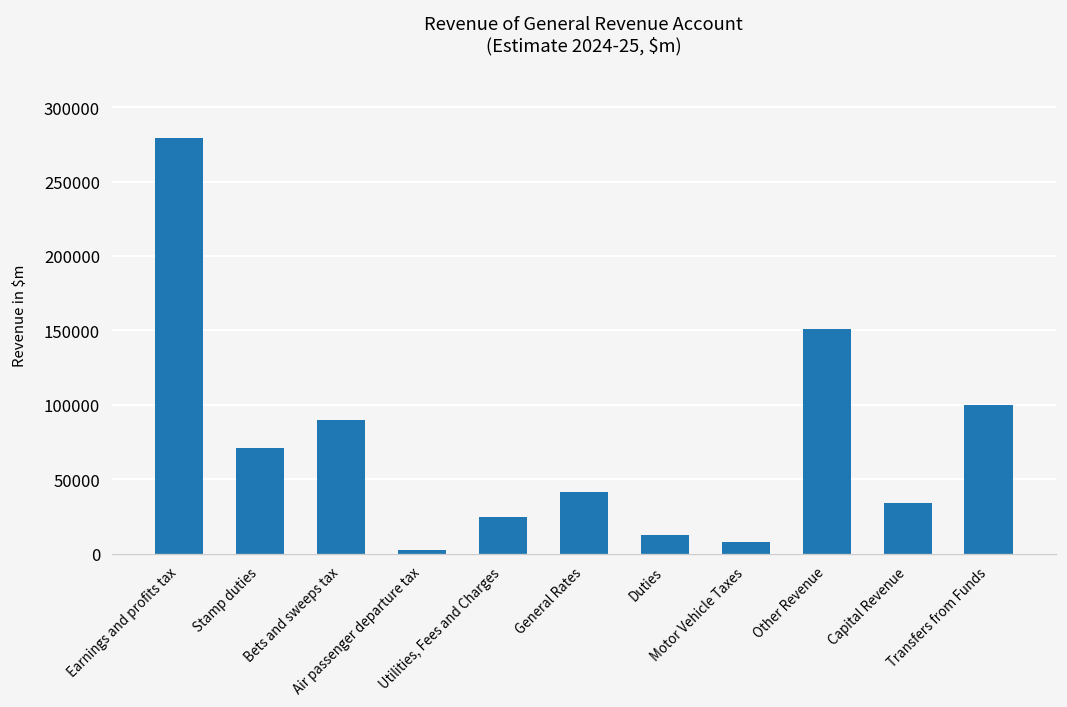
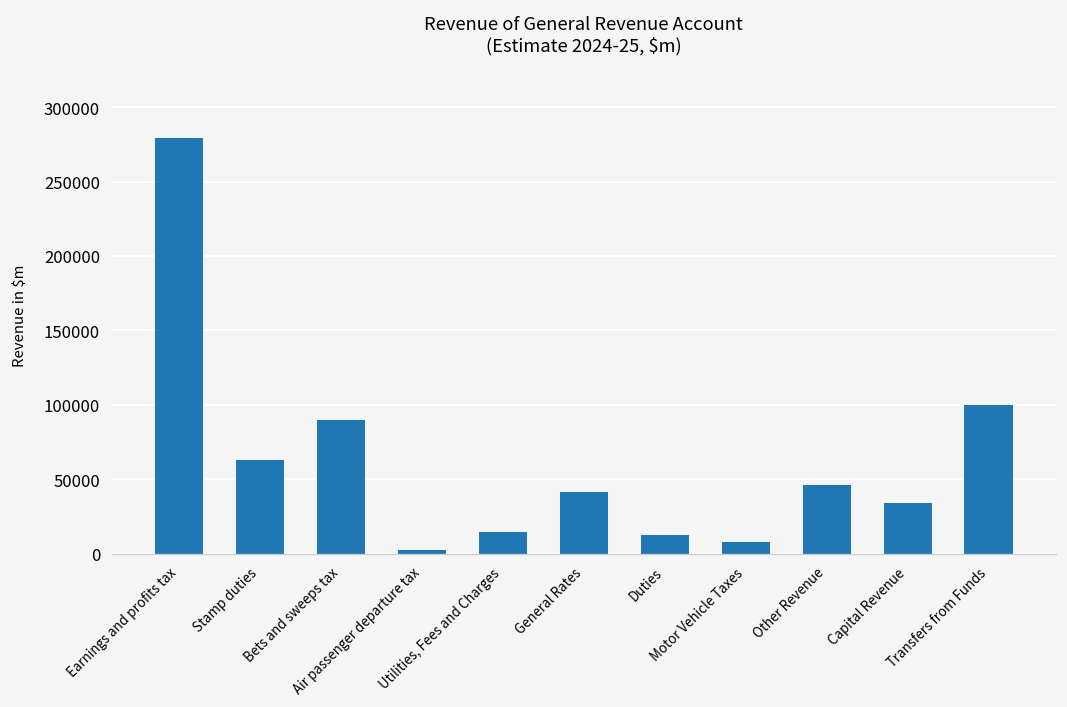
Stamp duties: 71000 -> 63000
Utilities, Fees and Charges: 24000 -> 15000
Other Revenue: 151000 -> 46000
